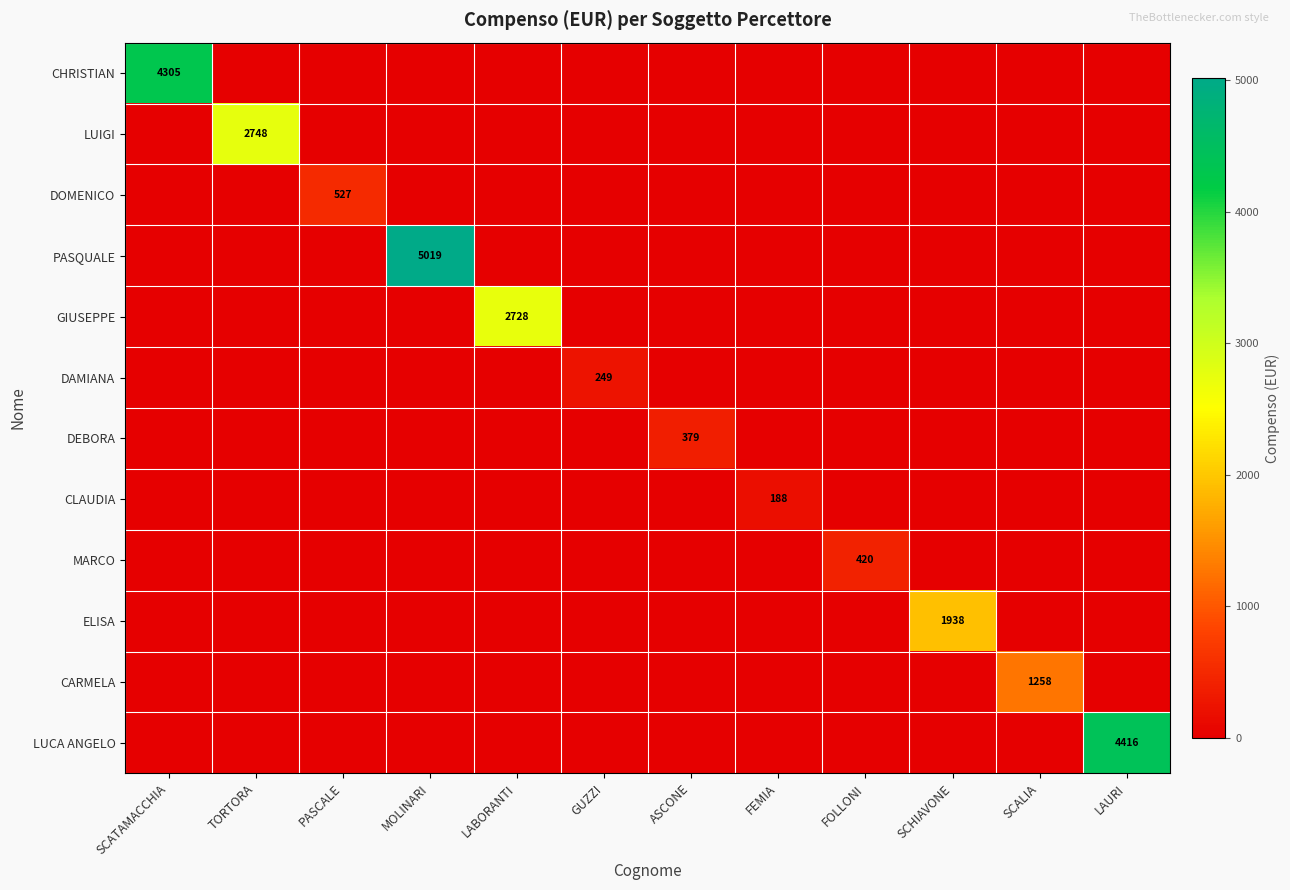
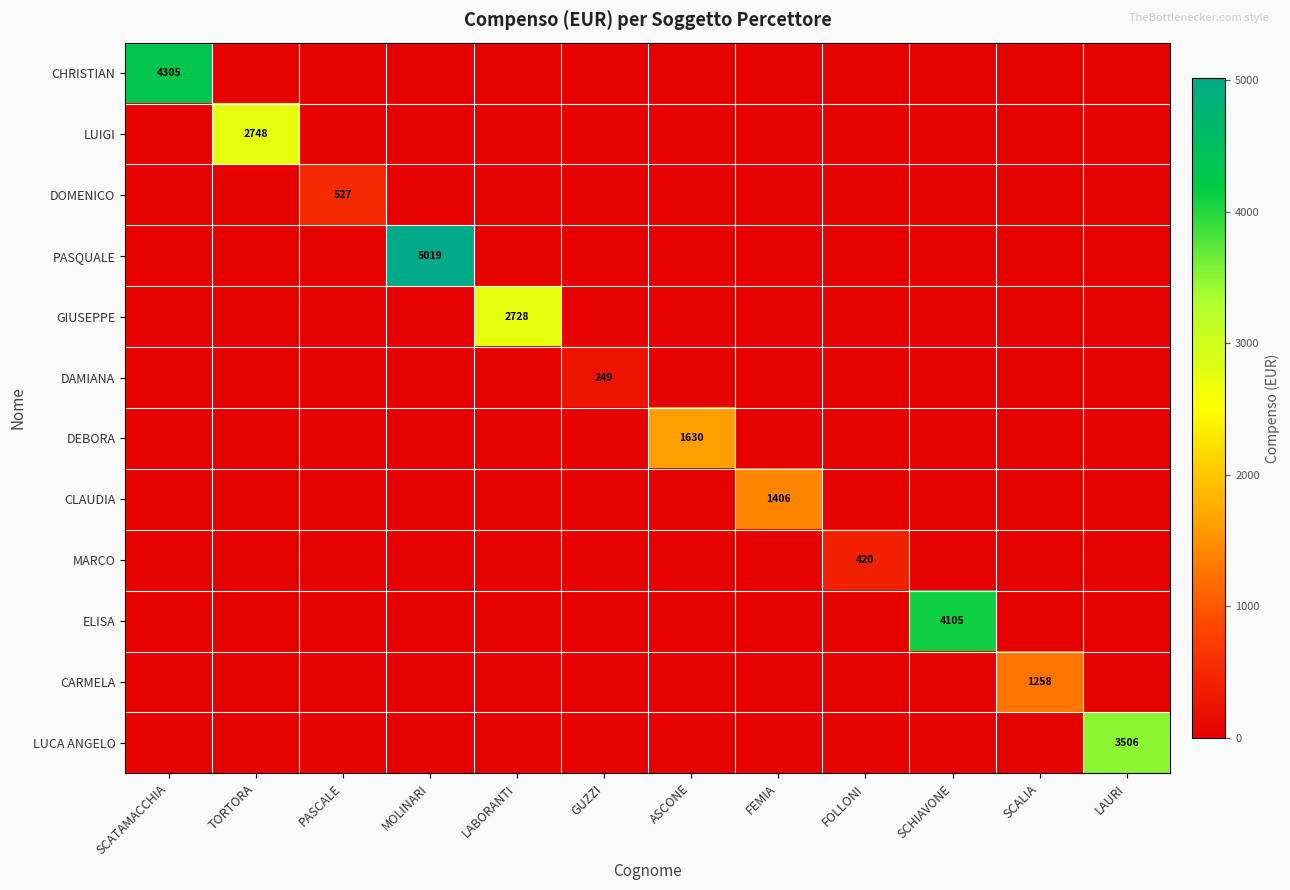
DEBORA, ASCONE: 379 -> 1630
CLAUDIA, FEMIA: 188 -> 1406
ELISA, SCHIAVONE: 1938 -> 4105
LUCA ANGELO, LAURI: 4416 -> 3506
